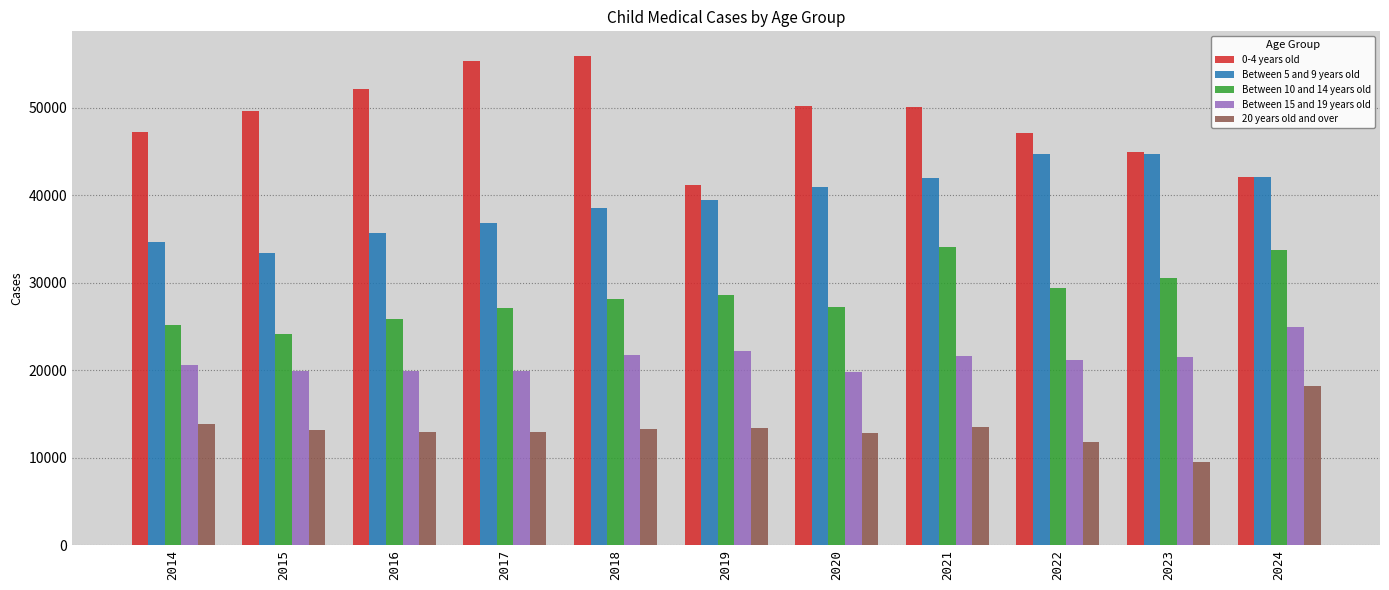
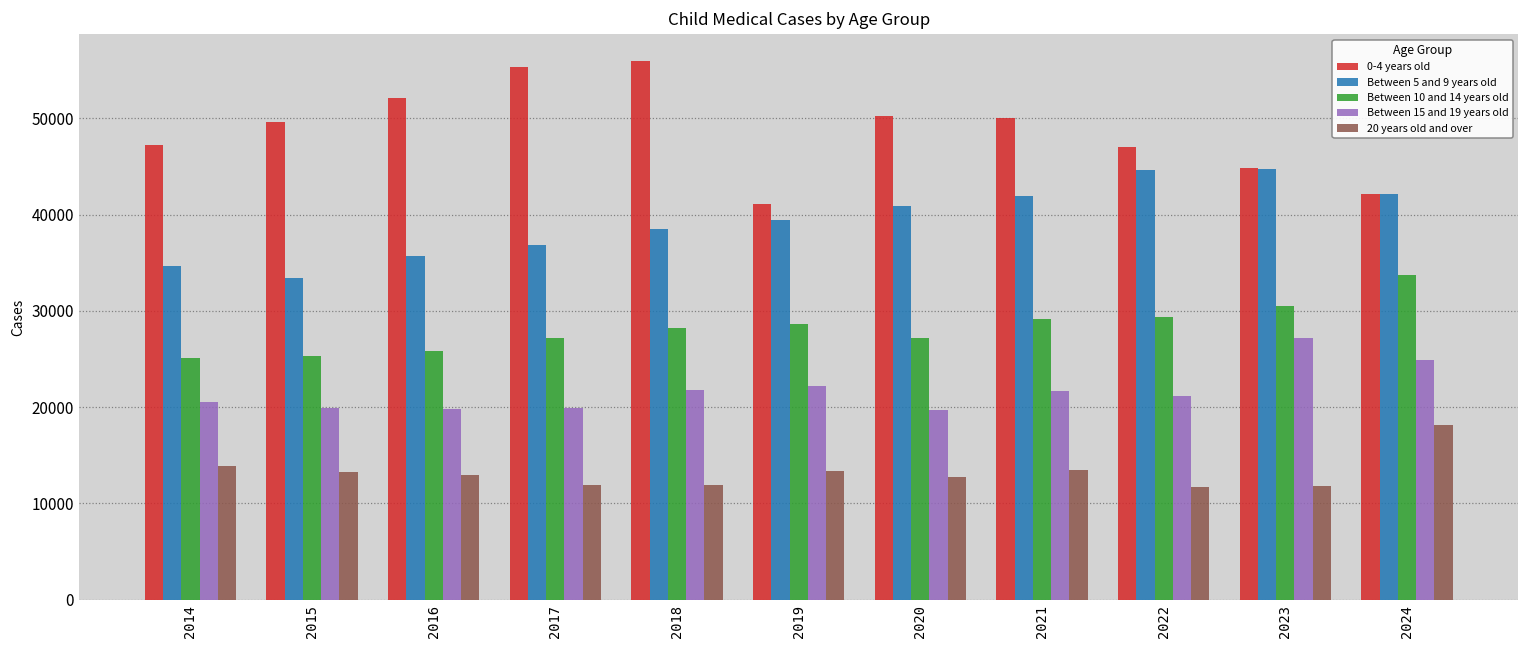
Between 10 and 14 years old, 2015: 24000 -> 25000
20 years old and over, 2017: 13000 -> 12000
20 years old and over, 2018: 13000 -> 12000
Between 10 and 14 years old, 2021: 34000 -> 29000
Between 15 and 19 years old, 2023: 21000 -> 27000
20 years old and over, 2023: 9000 -> 12000
